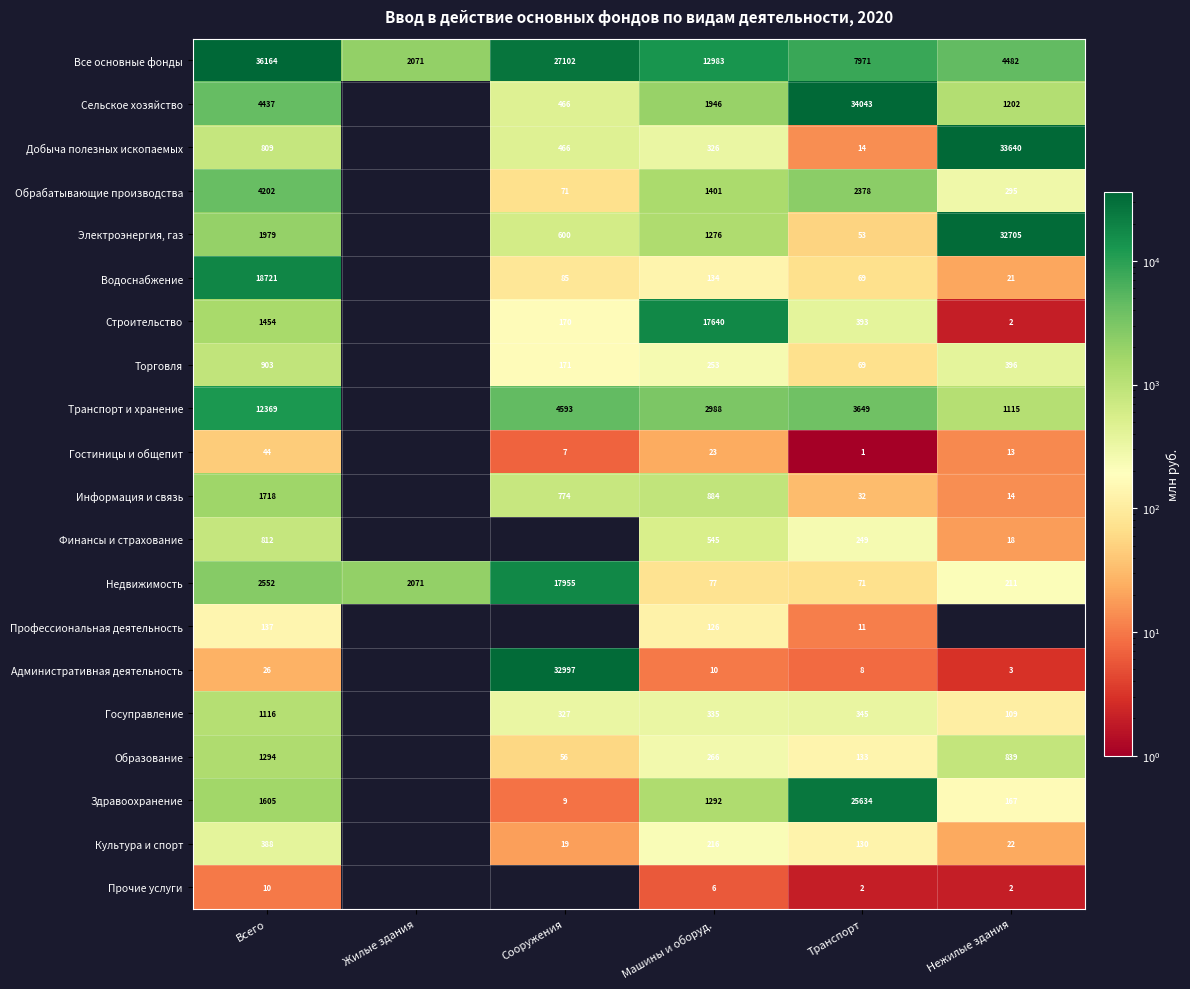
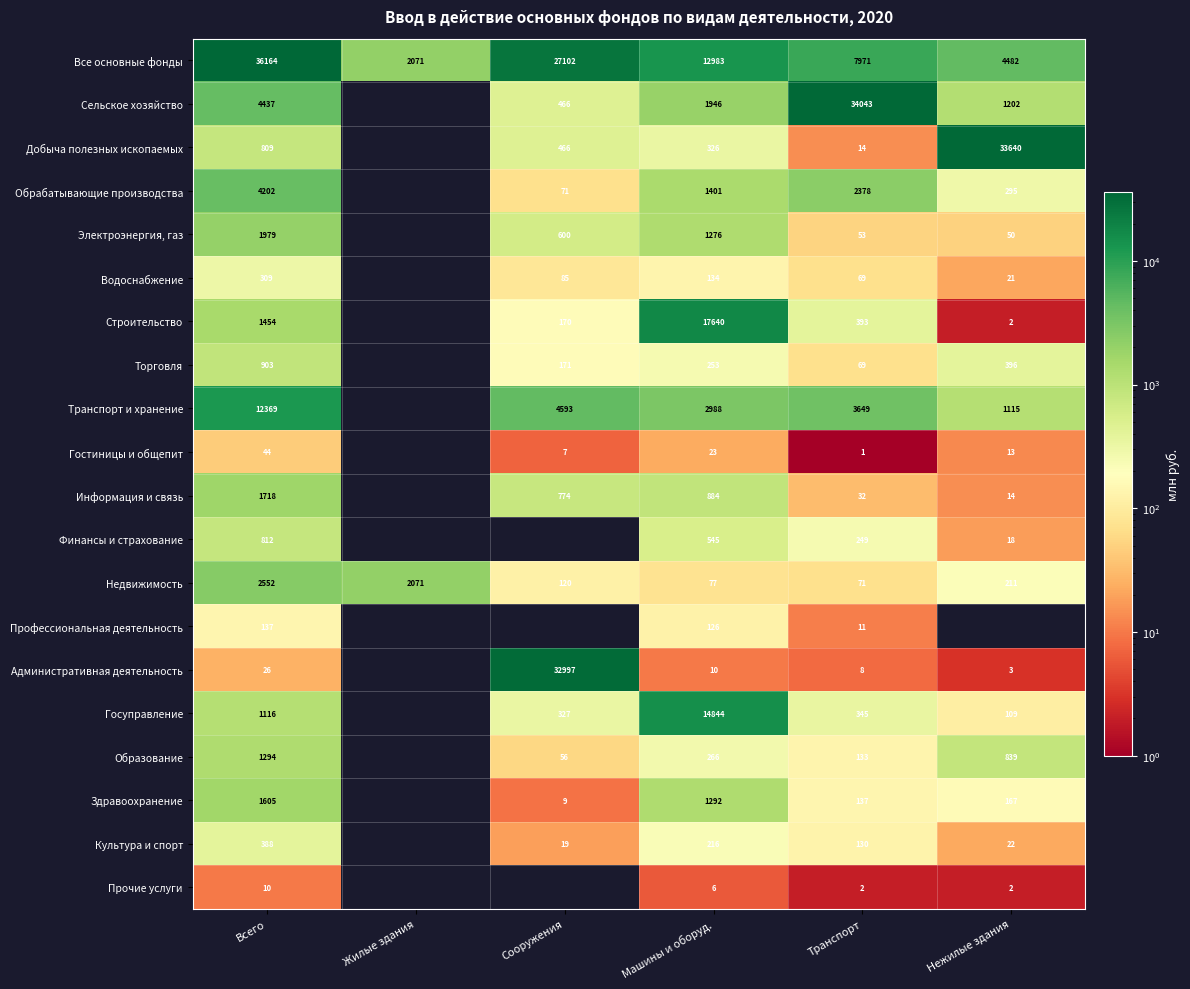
Электроэнергия, газ, Нежилые здания: 32705 -> 50
Водоснабжение, Всего: 18721 -> 309
Недвижимость, Сооружения: 17955 -> 120
Госуправление, Машины и оборуд.: 335 -> 14844
Здравоохранение, Транспорт: 25634 -> 137
